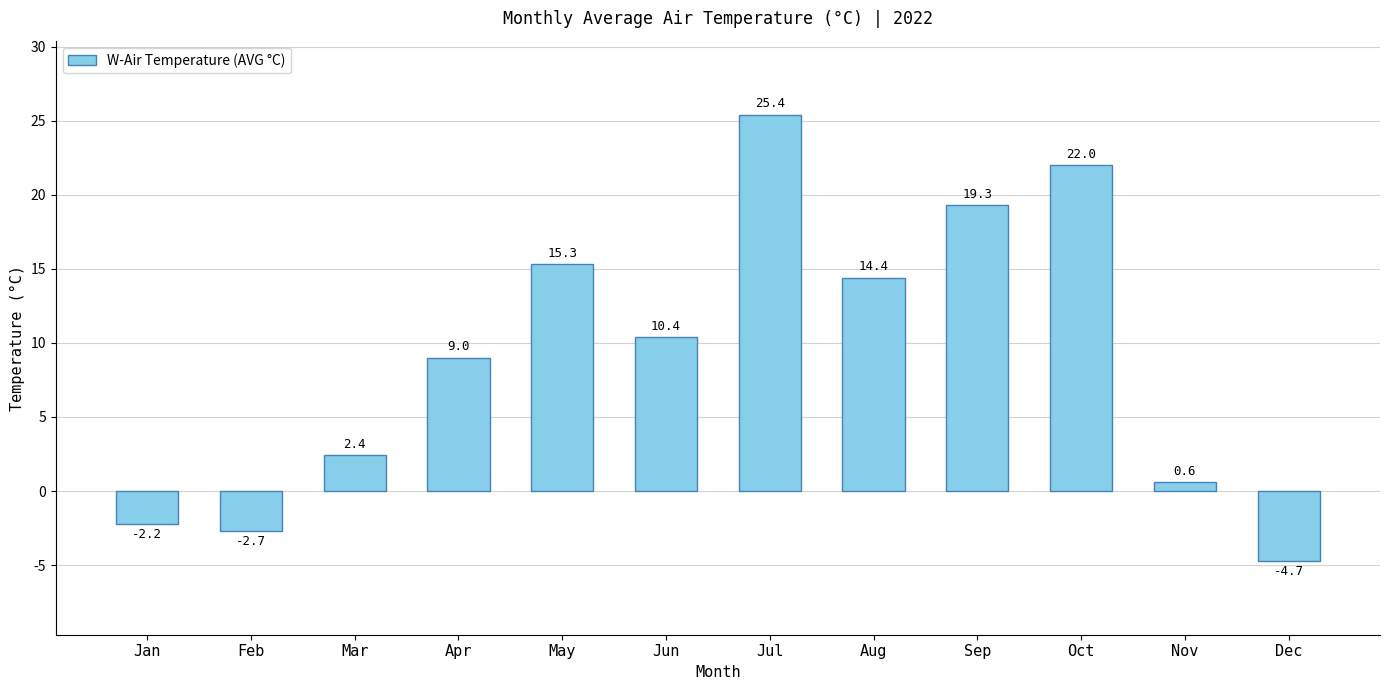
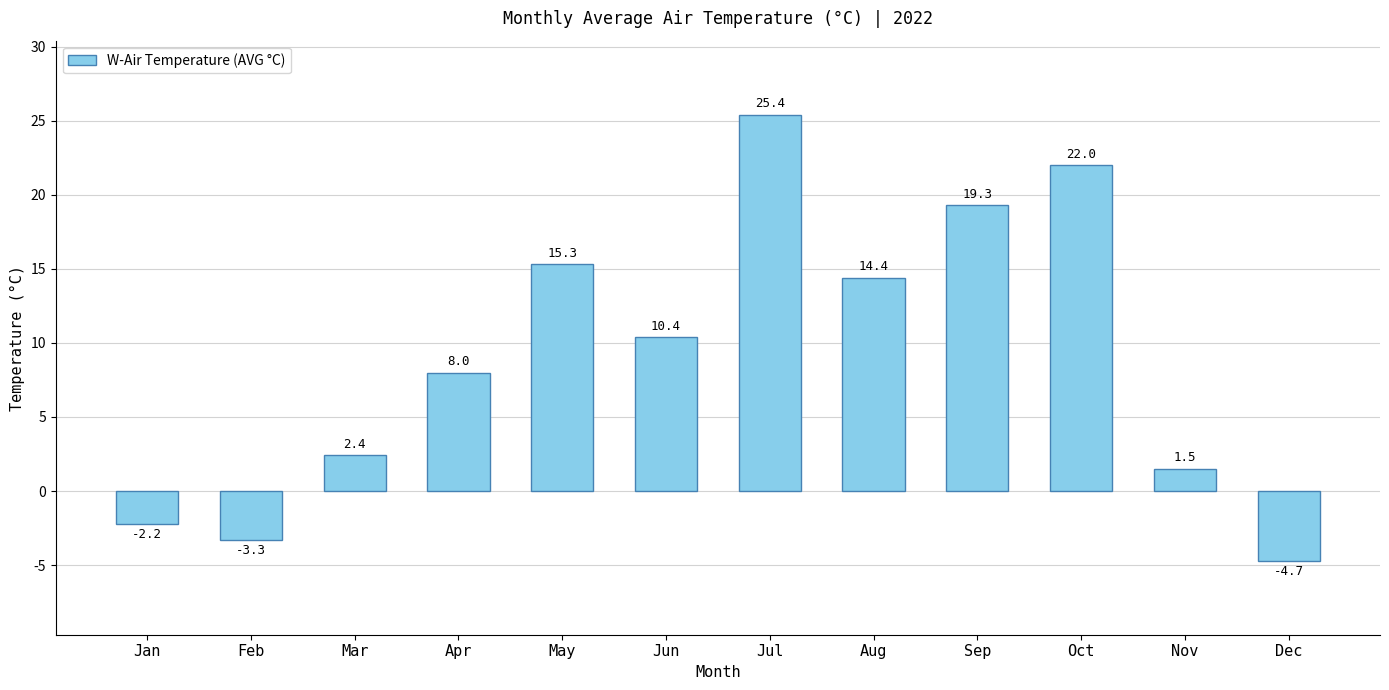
Feb: -2.7 -> -3.3
Apr: 9.0 -> 8.0
Nov: 0.6 -> 1.5
